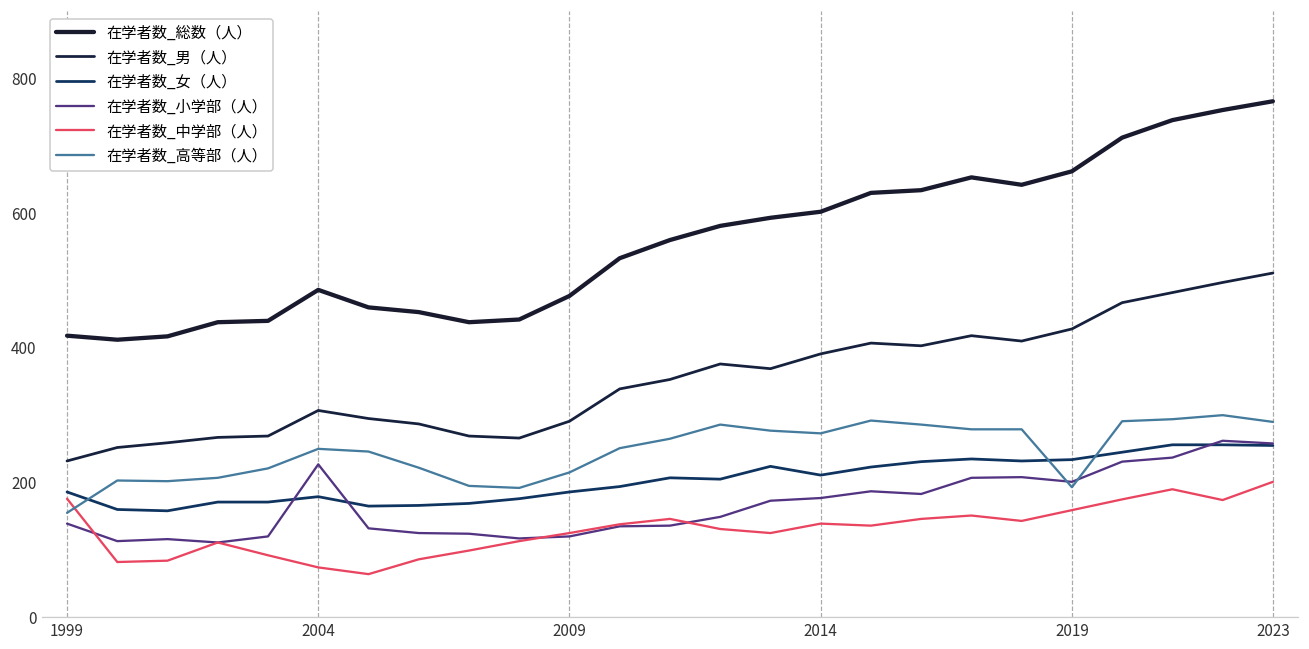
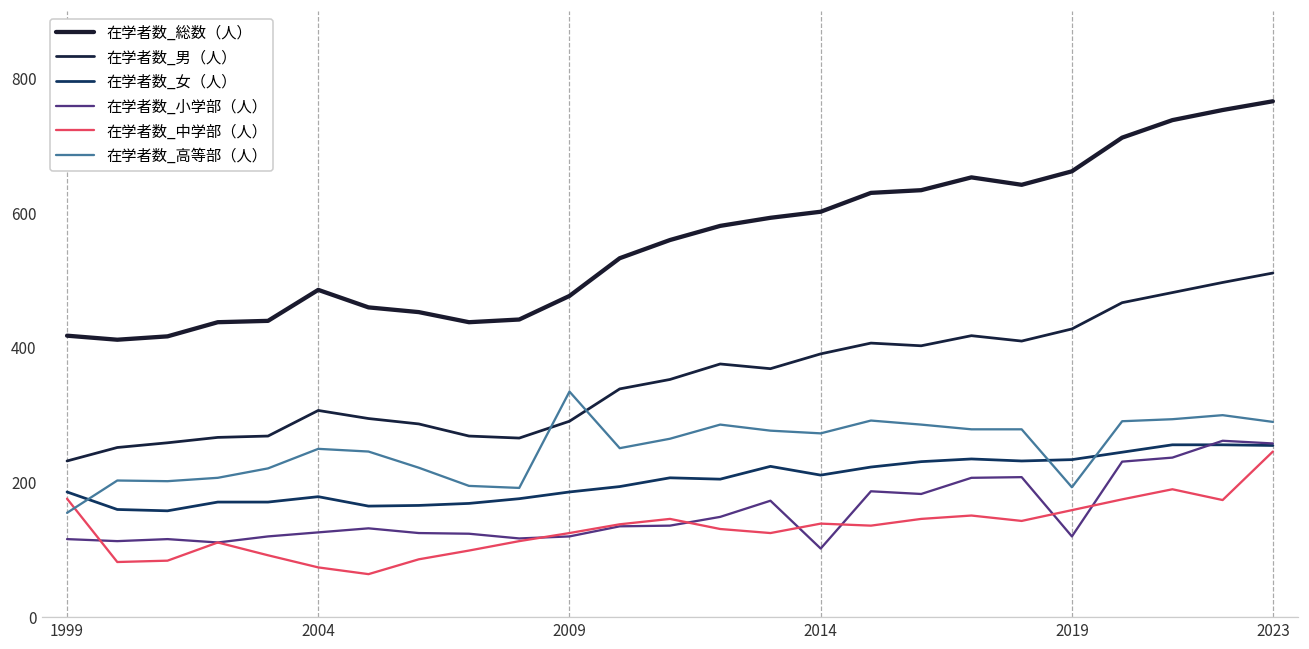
在学者数_小学部（人）, 1999: 140 -> 120
在学者数_小学部（人）, 2004: 230 -> 130
在学者数_高等部（人）, 2009: 220 -> 340
在学者数_小学部（人）, 2014: 180 -> 100
在学者数_小学部（人）, 2019: 200 -> 120
在学者数_中学部（人）, 2023: 200 -> 250
